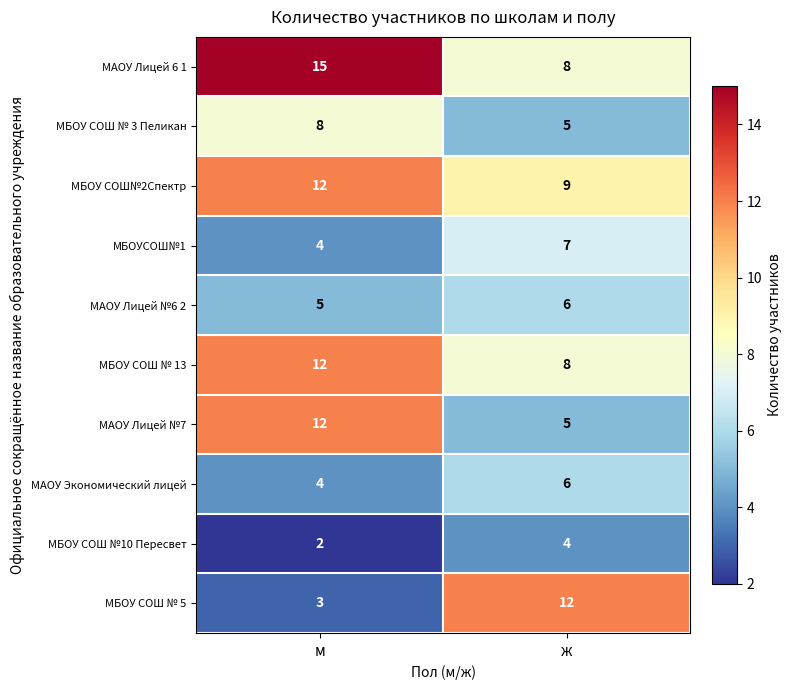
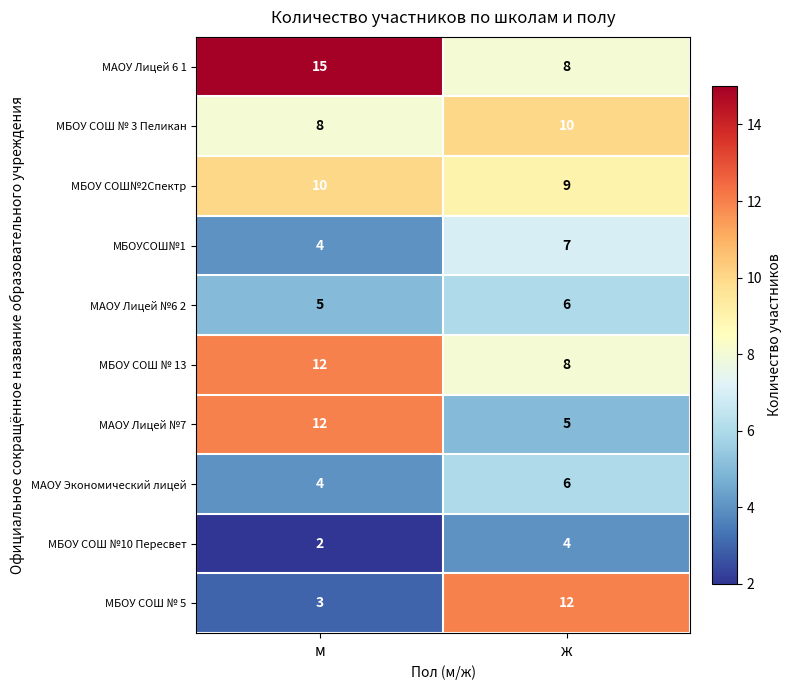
МБОУ СОШ № 3 Пеликан, ж: 5 -> 10
МБОУ СОШ№2Спектр, м: 12 -> 10
